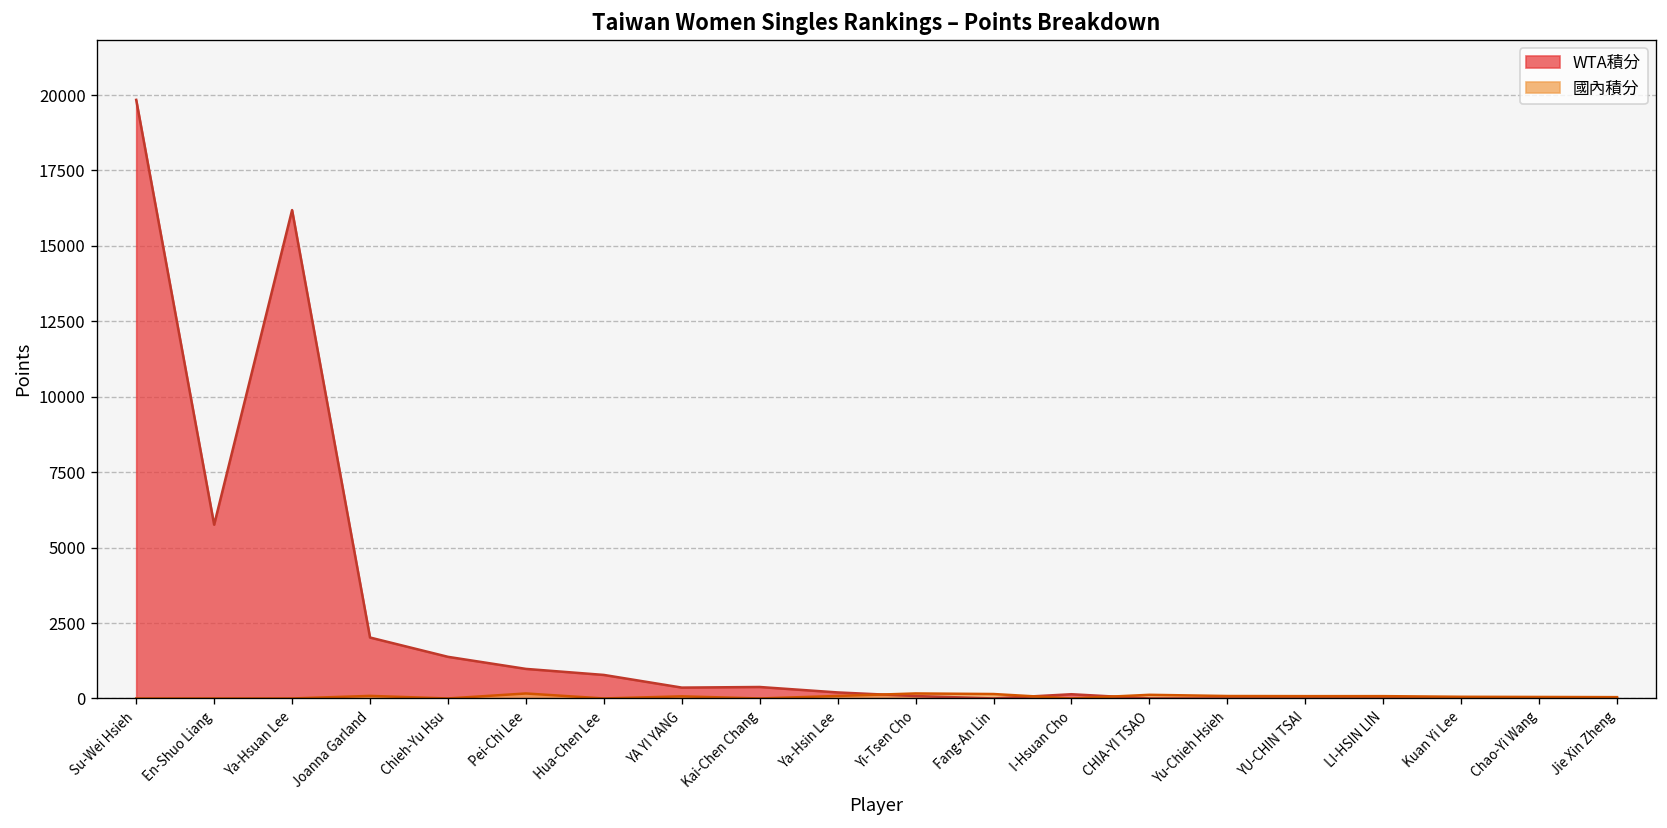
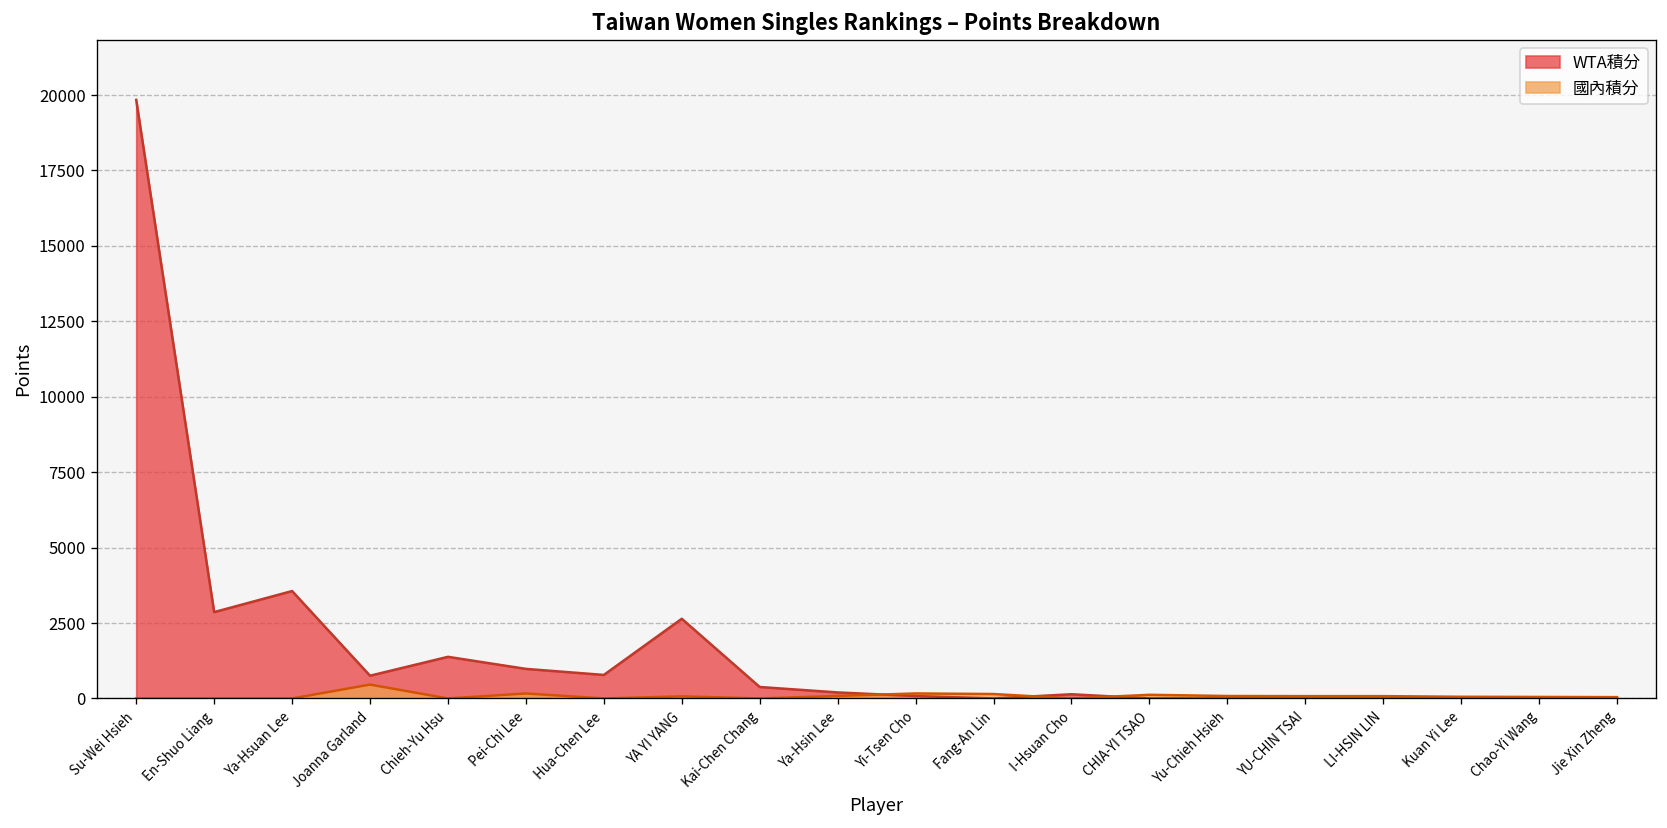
WTA積分, En-Shuo Liang: 5800 -> 2900
WTA積分, Ya-Hsuan Lee: 16200 -> 3600
WTA積分, Joanna Garland: 2000 -> 800
國內積分, Joanna Garland: 100 -> 500
WTA積分, YA YI YANG: 400 -> 2600
